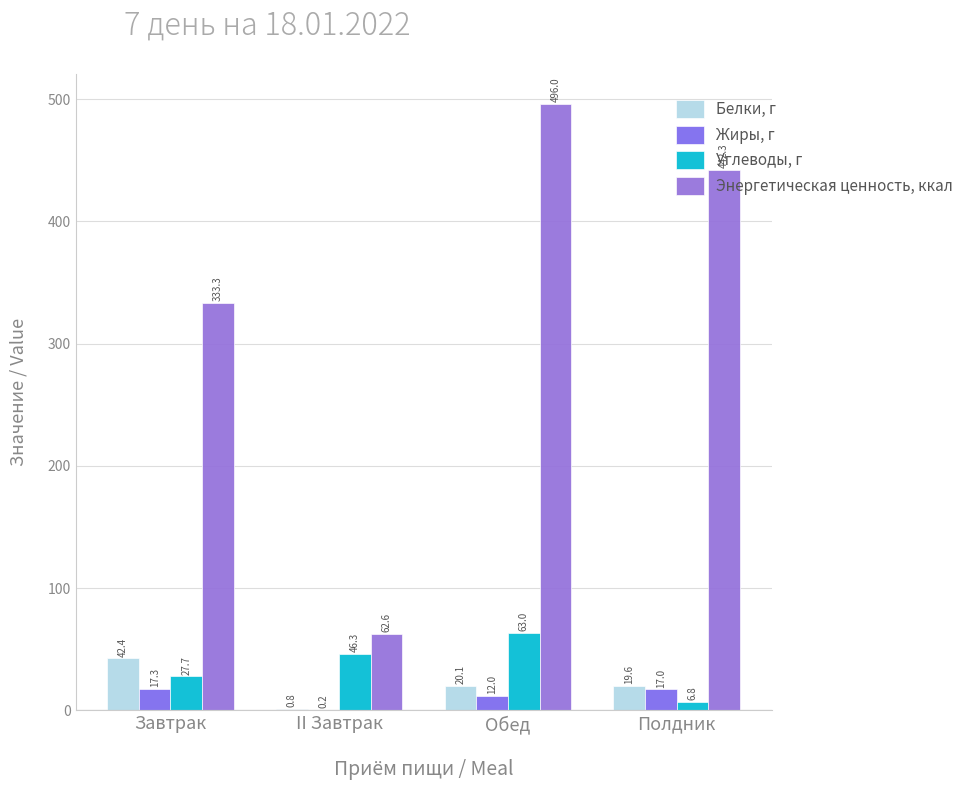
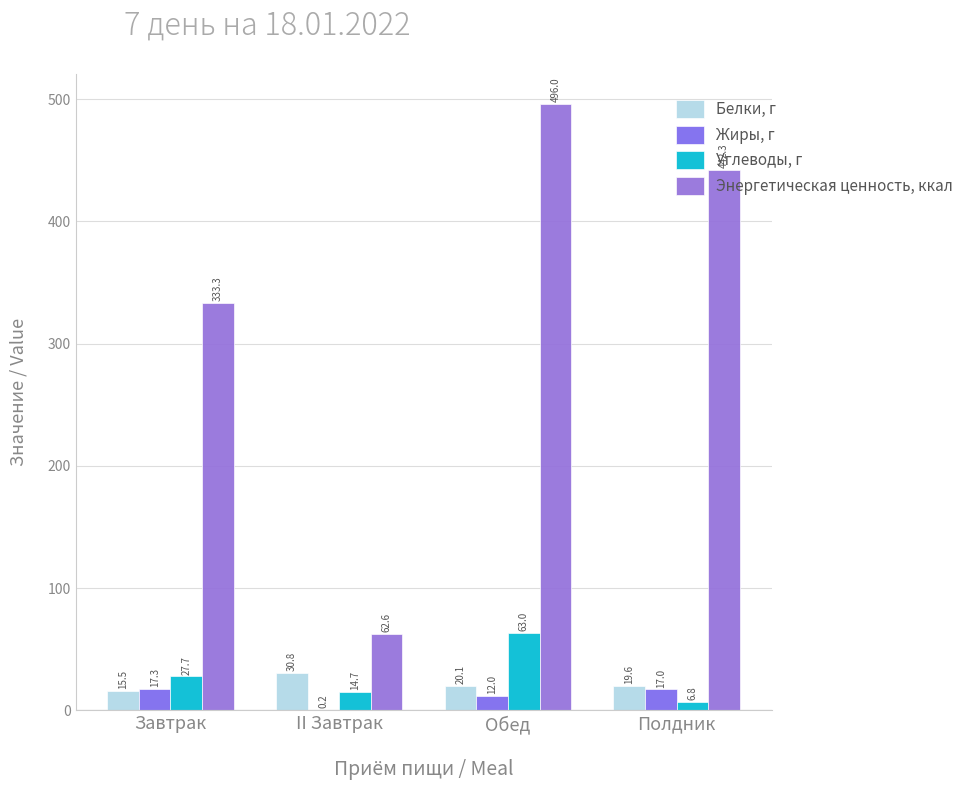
Белки, г, Завтрак: 42.4 -> 15.5
Белки, г, II Завтрак: 0.8 -> 30.8
Углеводы, г, II Завтрак: 46.3 -> 14.7
